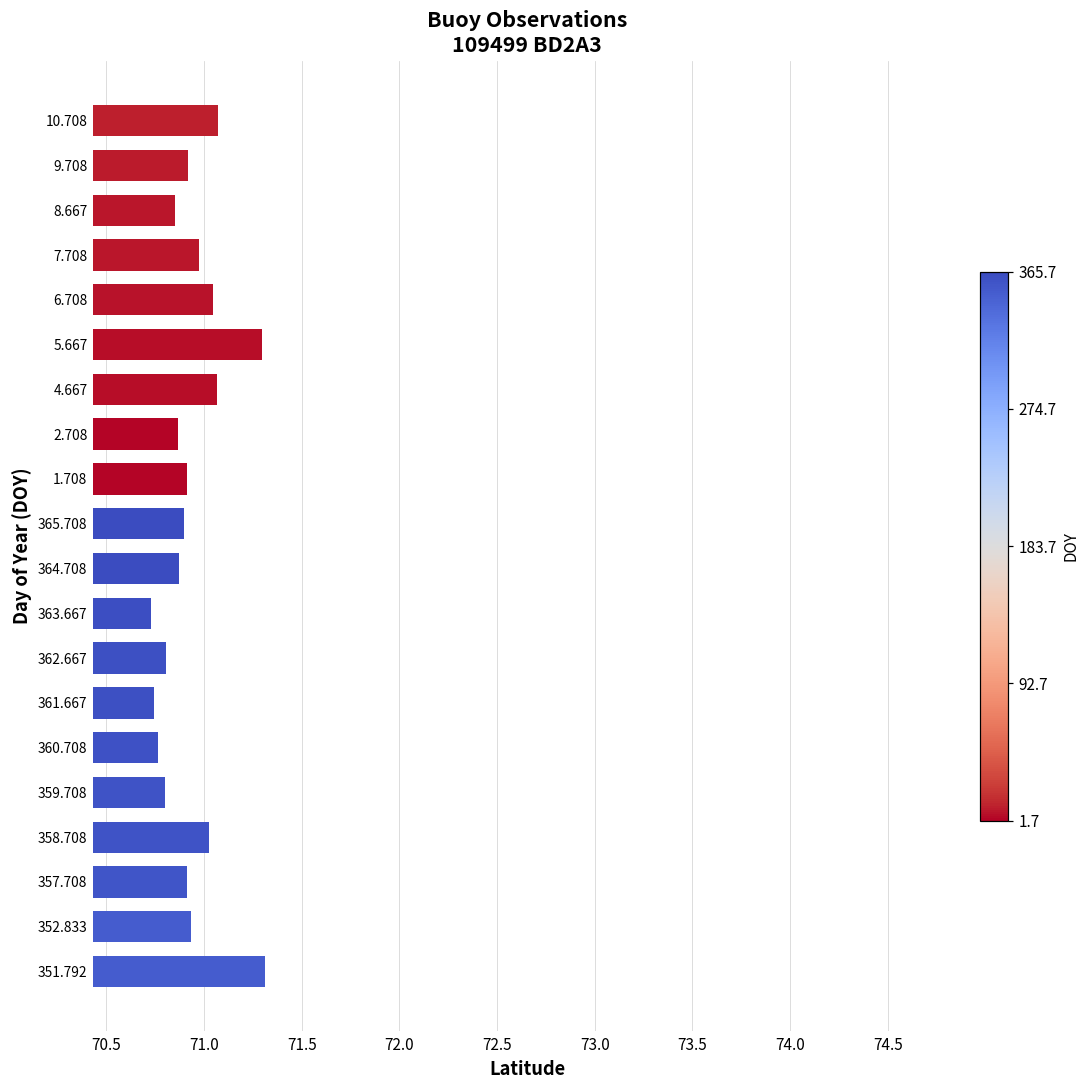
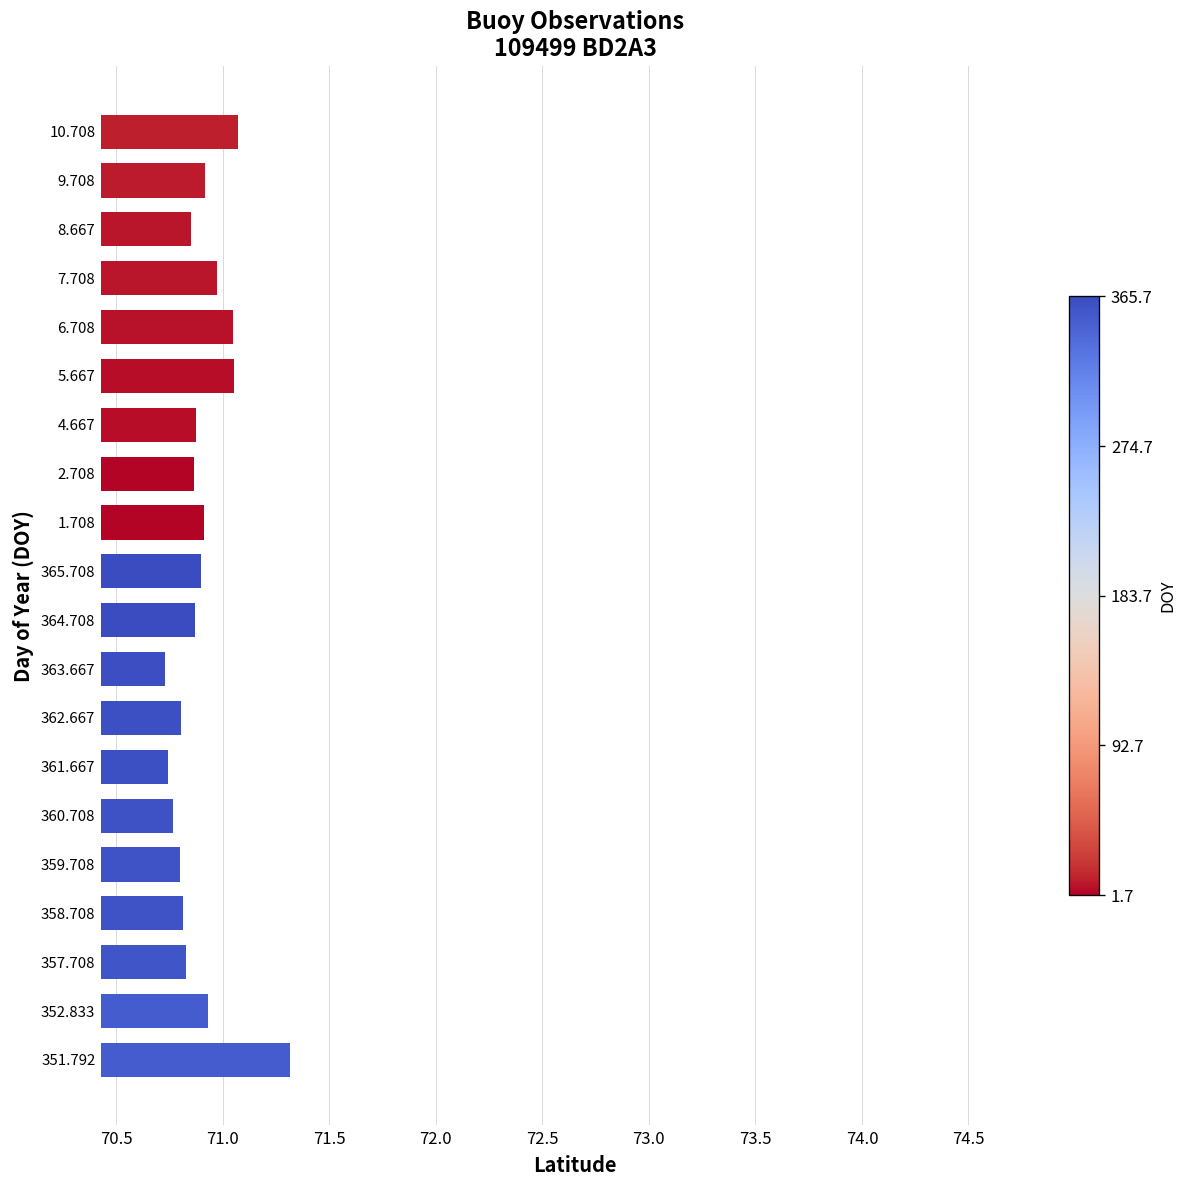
5.667: 71.30 -> 71.05
4.667: 71.07 -> 70.88
358.708: 71.03 -> 70.81
357.708: 70.91 -> 70.83
